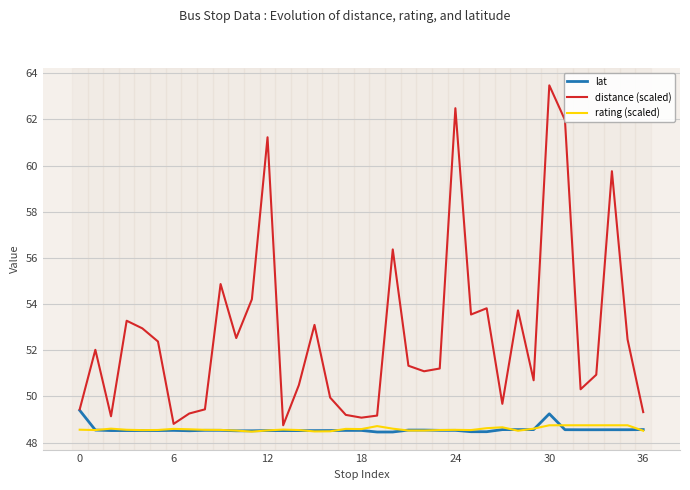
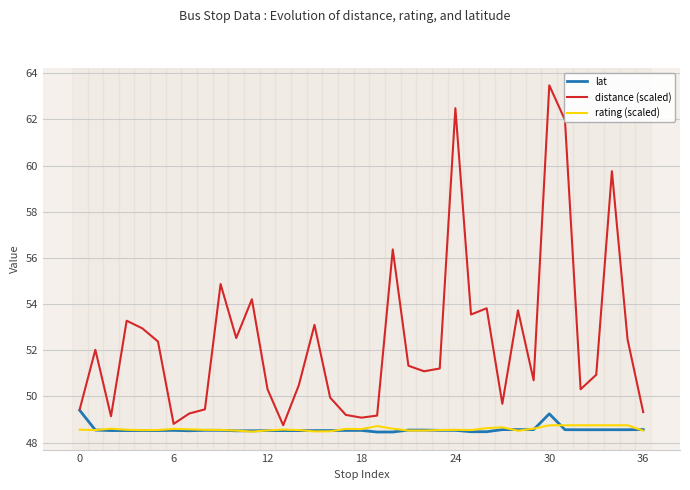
distance (scaled), 12: 61.2 -> 50.3
